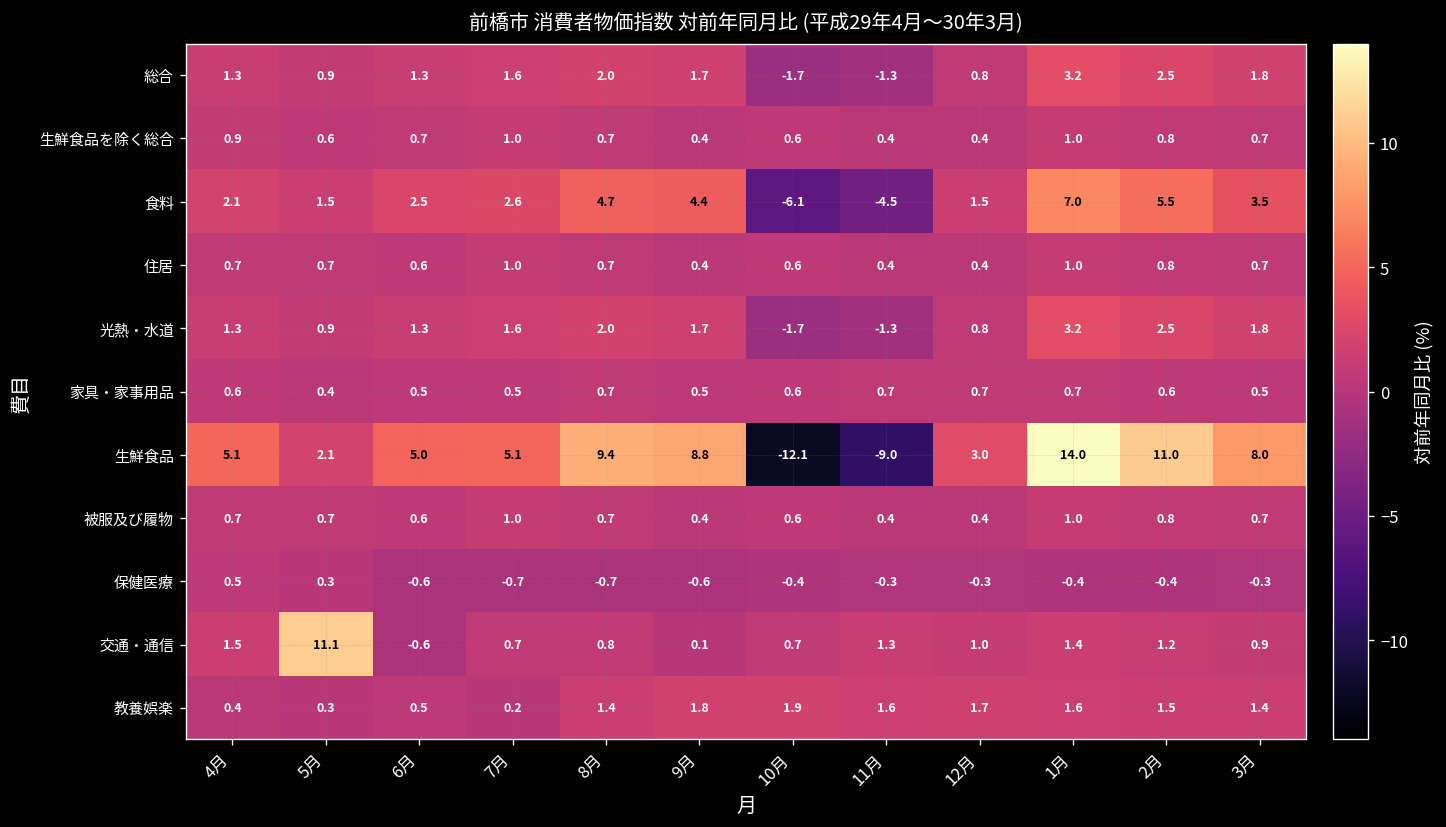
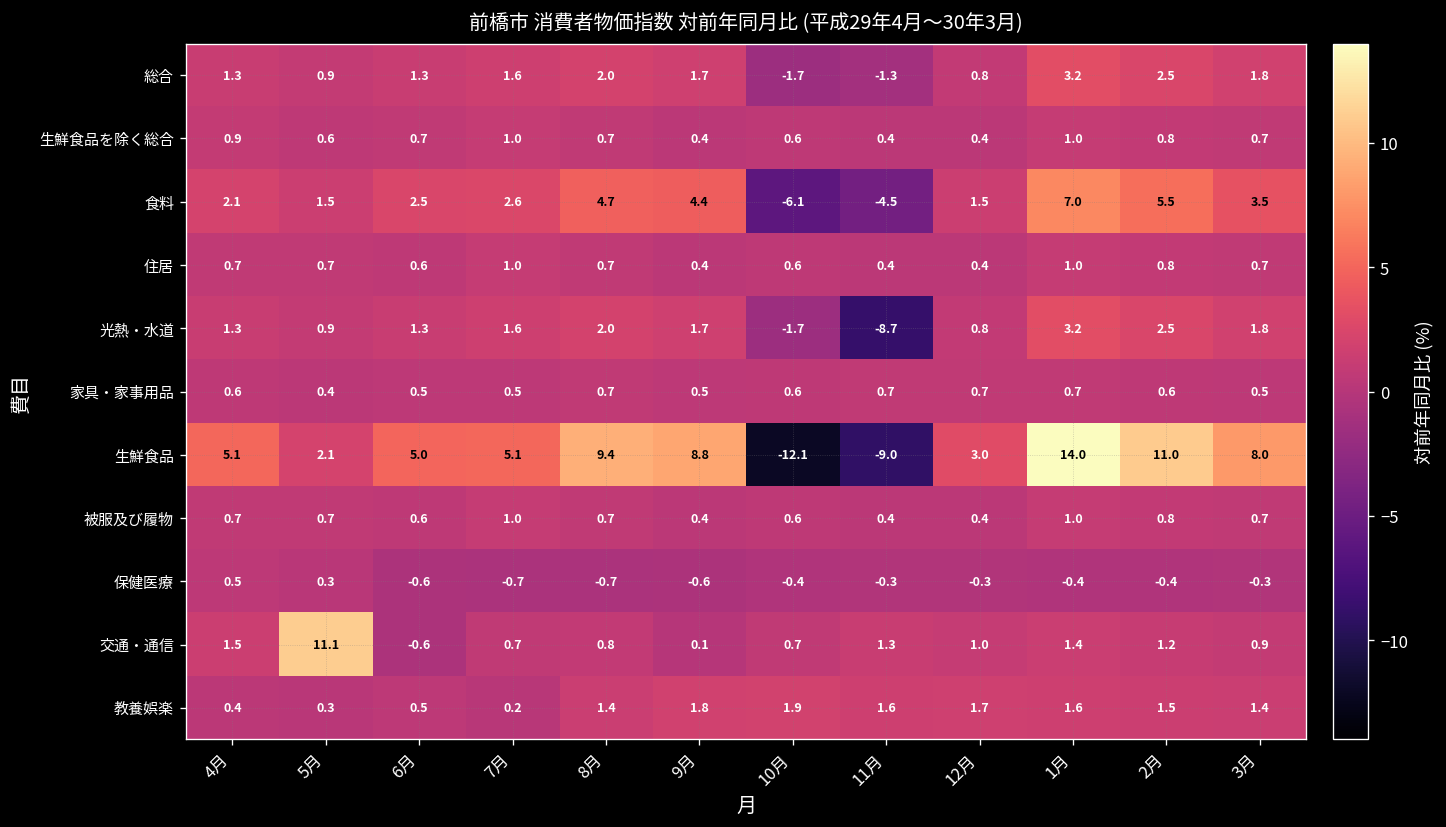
光熱・水道, 11月: -1.3 -> -8.7
